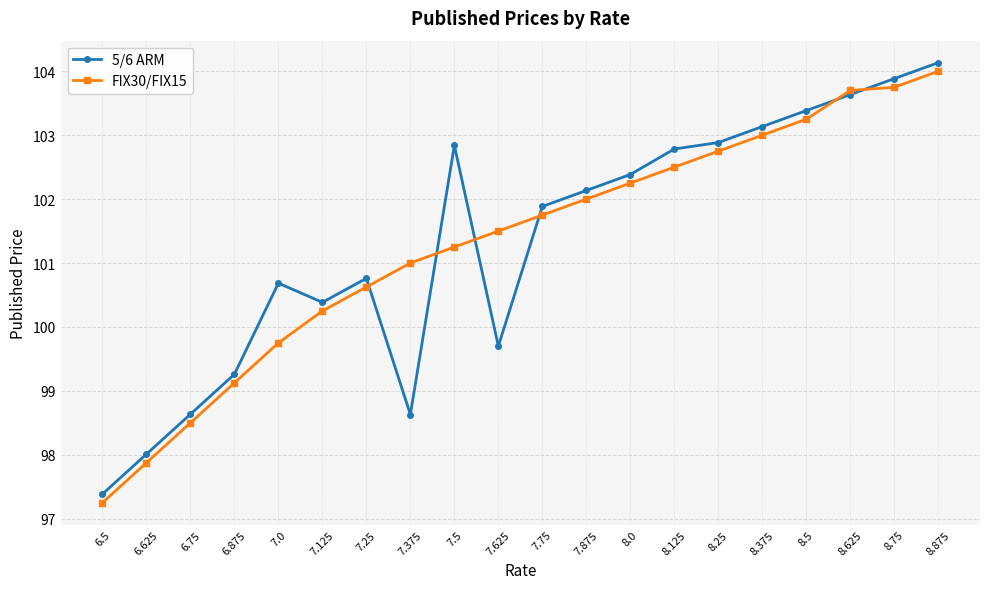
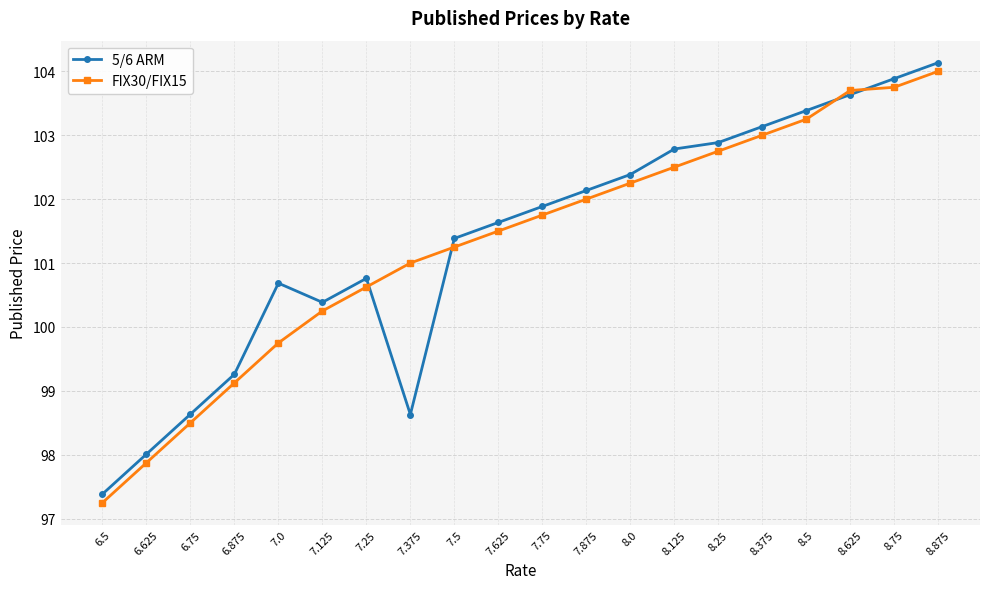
5/6 ARM, 7.5: 102.8 -> 101.4
5/6 ARM, 7.625: 99.7 -> 101.6
